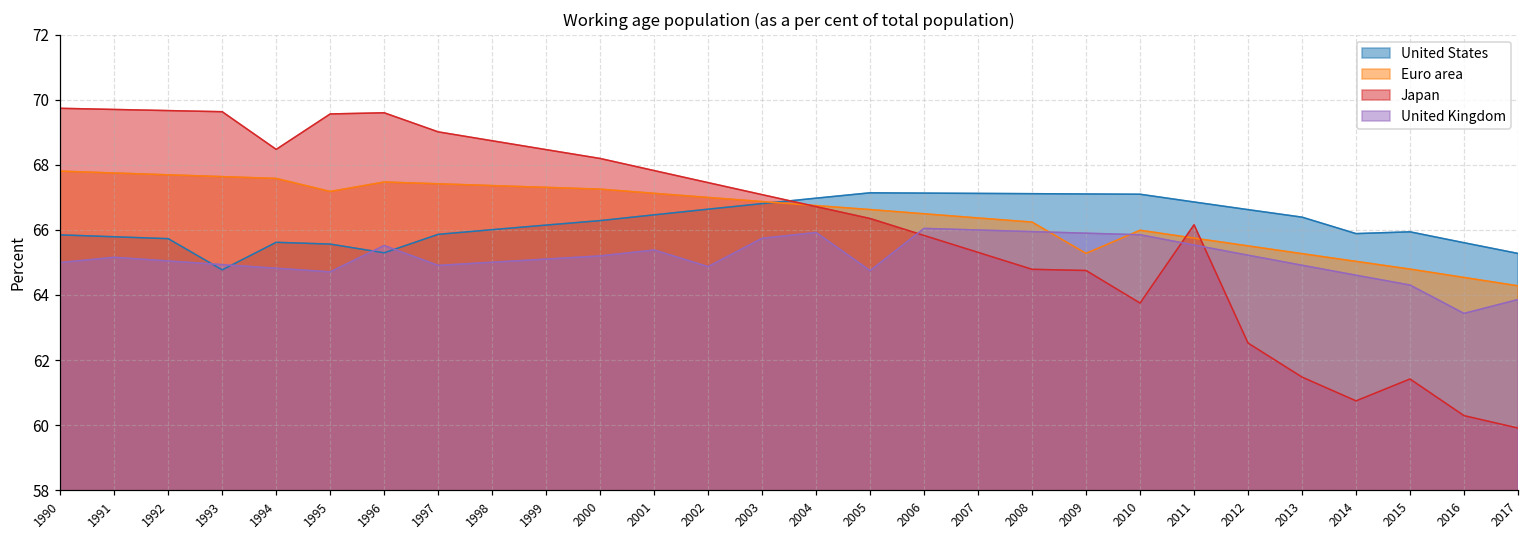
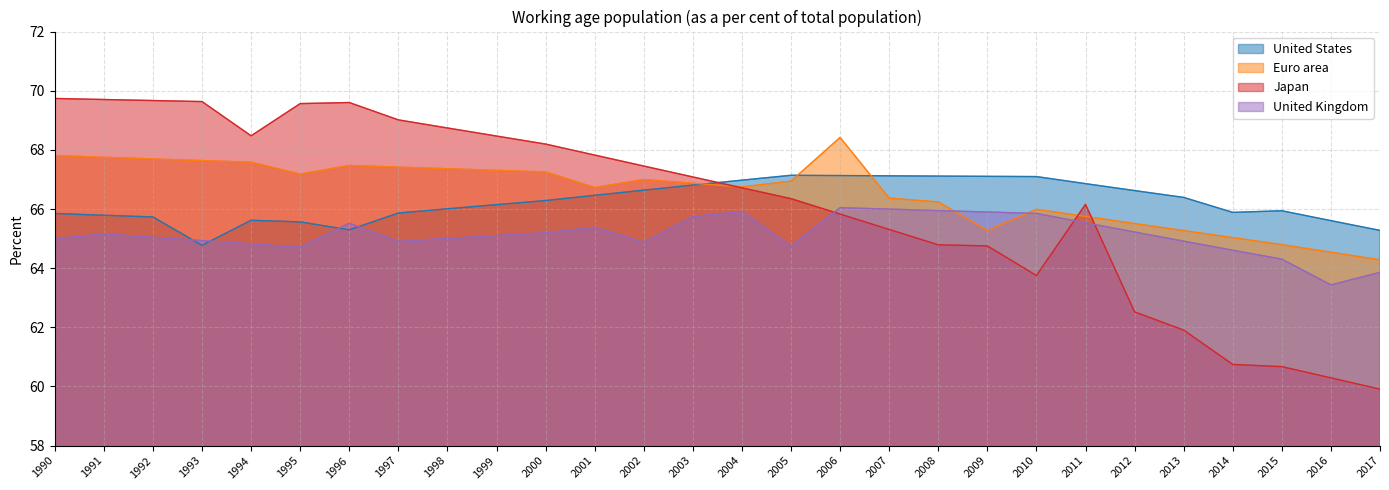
Euro area, 2001: 67.1 -> 66.7
Euro area, 2005: 66.6 -> 66.9
Euro area, 2006: 66.5 -> 68.4
Japan, 2013: 61.5 -> 61.9
Japan, 2015: 61.4 -> 60.7
